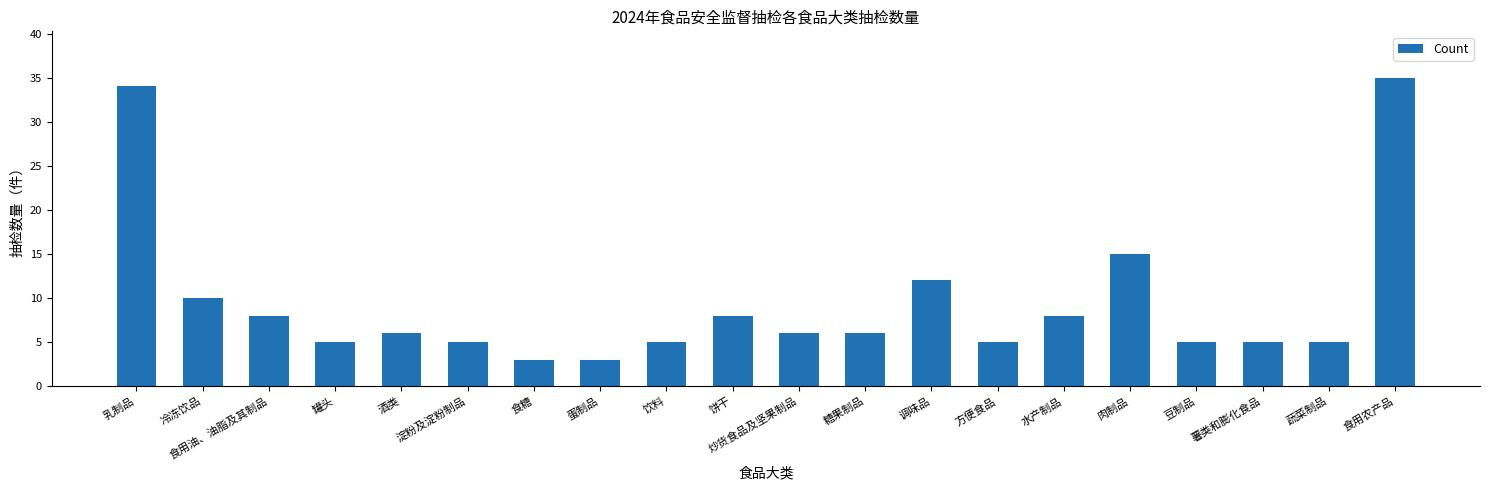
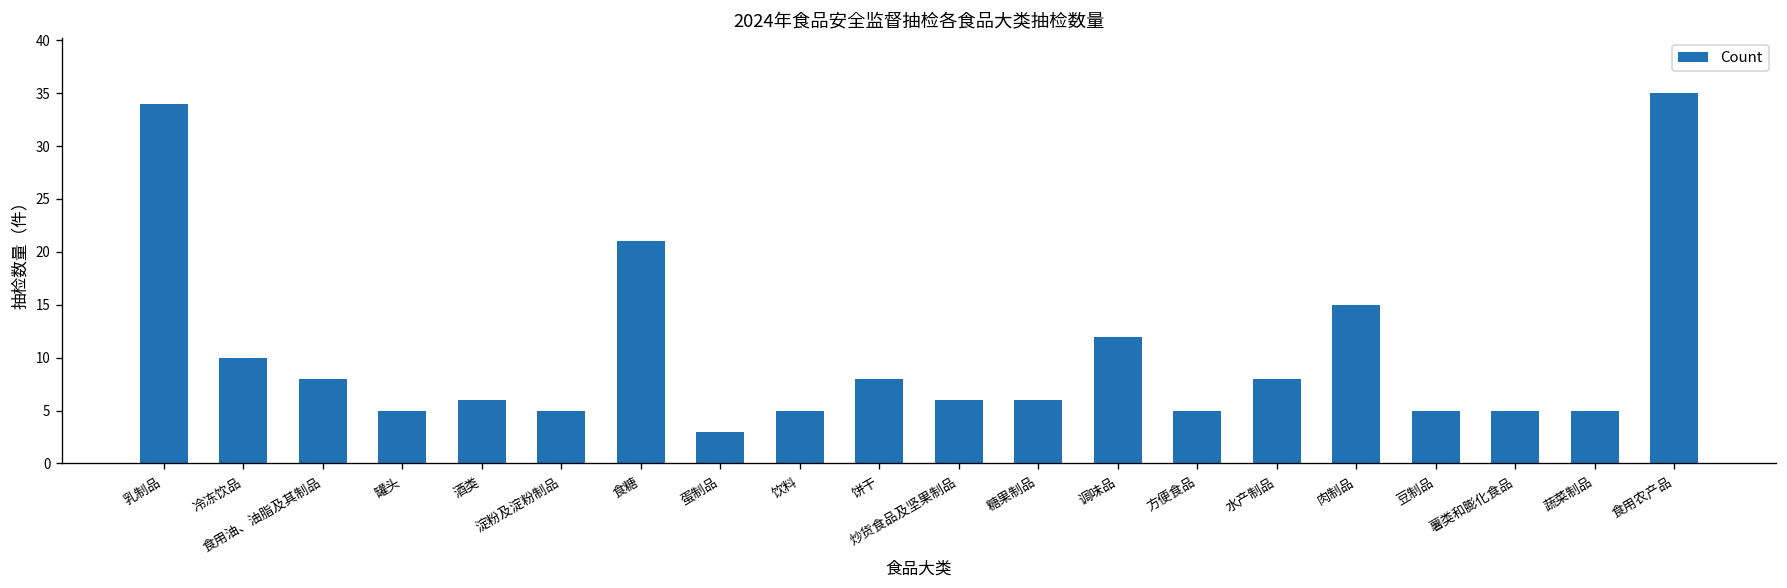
食糖: 3 -> 21
